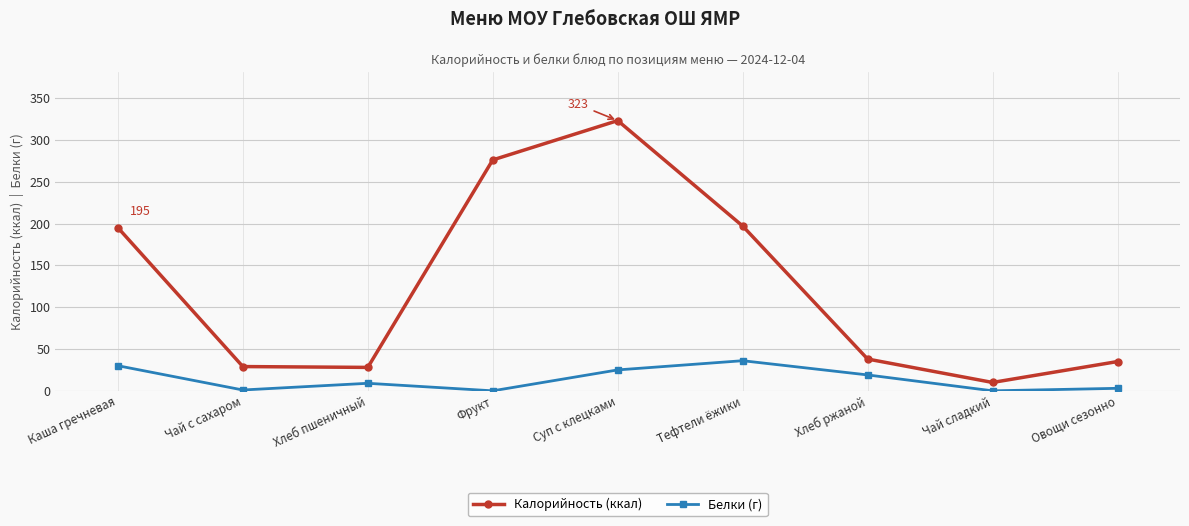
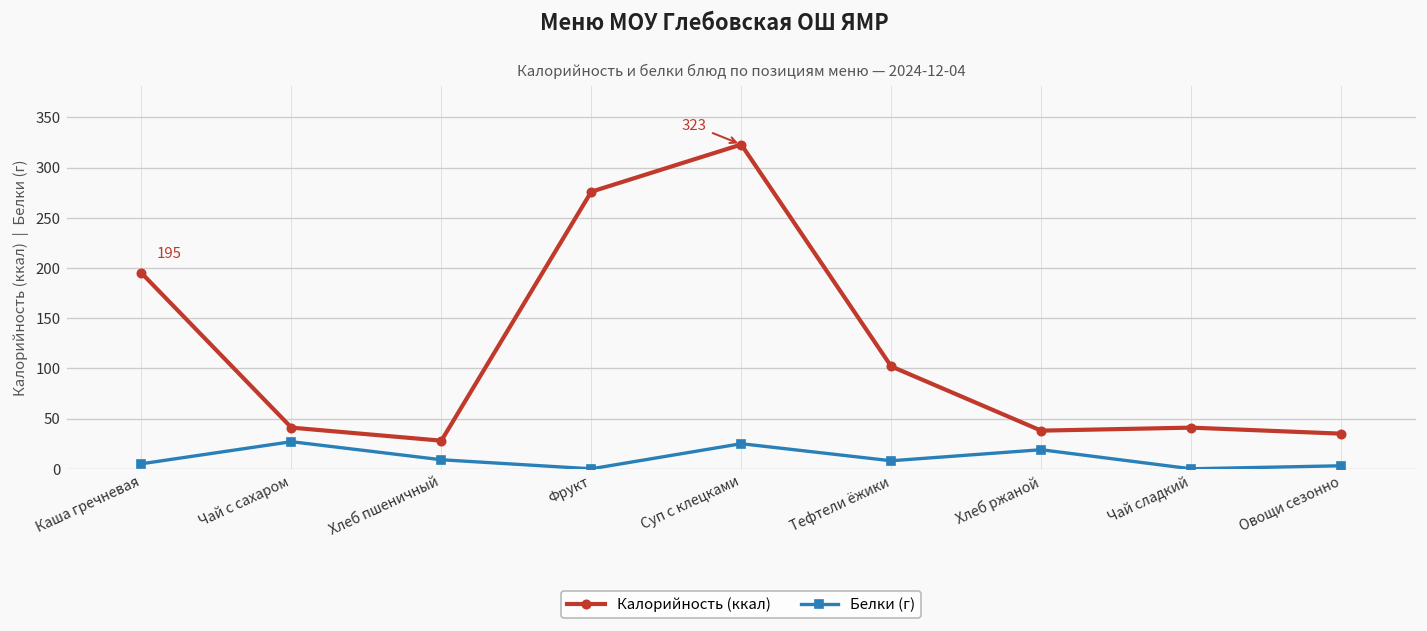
Белки (г), Каша гречневая: 30 -> 10
Калорийность (ккал), Чай с сахаром: 30 -> 40
Белки (г), Чай с сахаром: 0 -> 30
Калорийность (ккал), Тефтели ёжики: 200 -> 100
Белки (г), Тефтели ёжики: 40 -> 10
Калорийность (ккал), Чай сладкий: 10 -> 40
